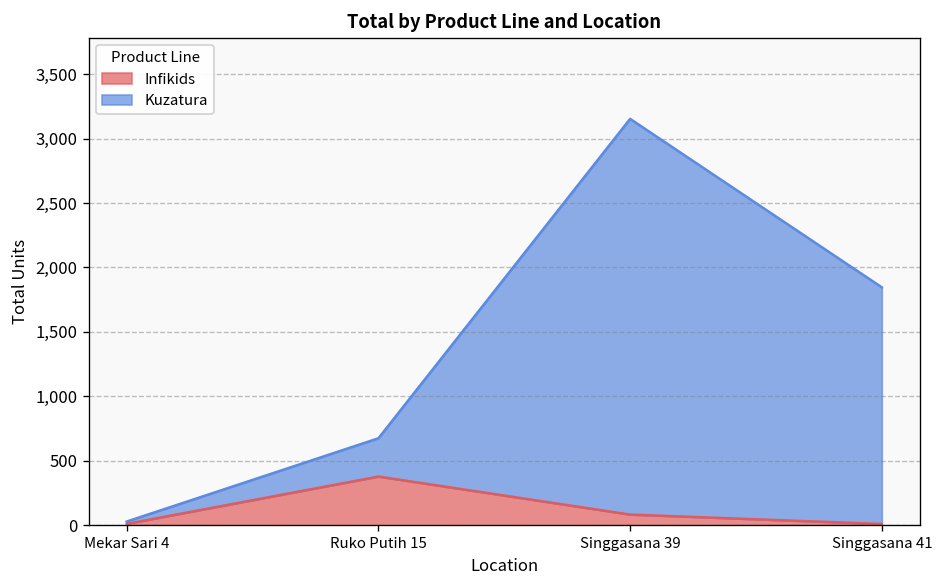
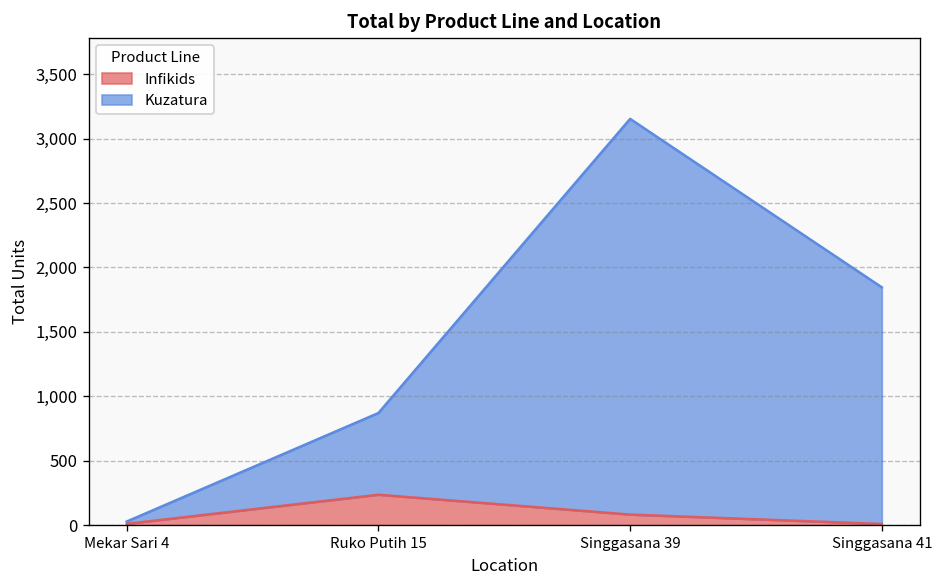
Infikids, Ruko Putih 15: 380 -> 240
Kuzatura, Ruko Putih 15: 300 -> 630
